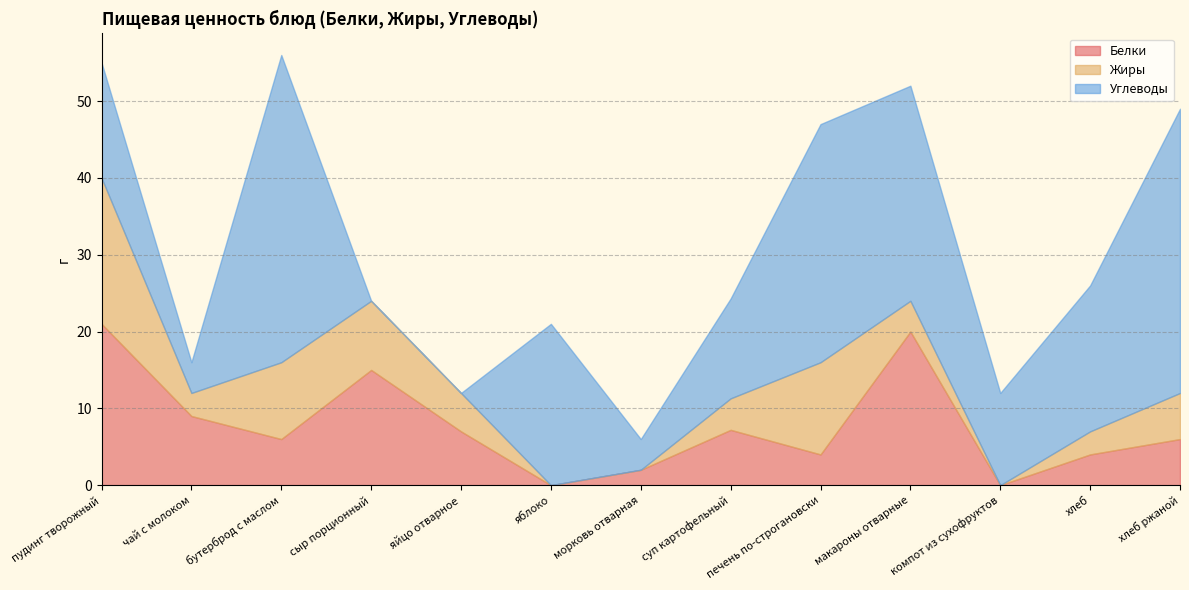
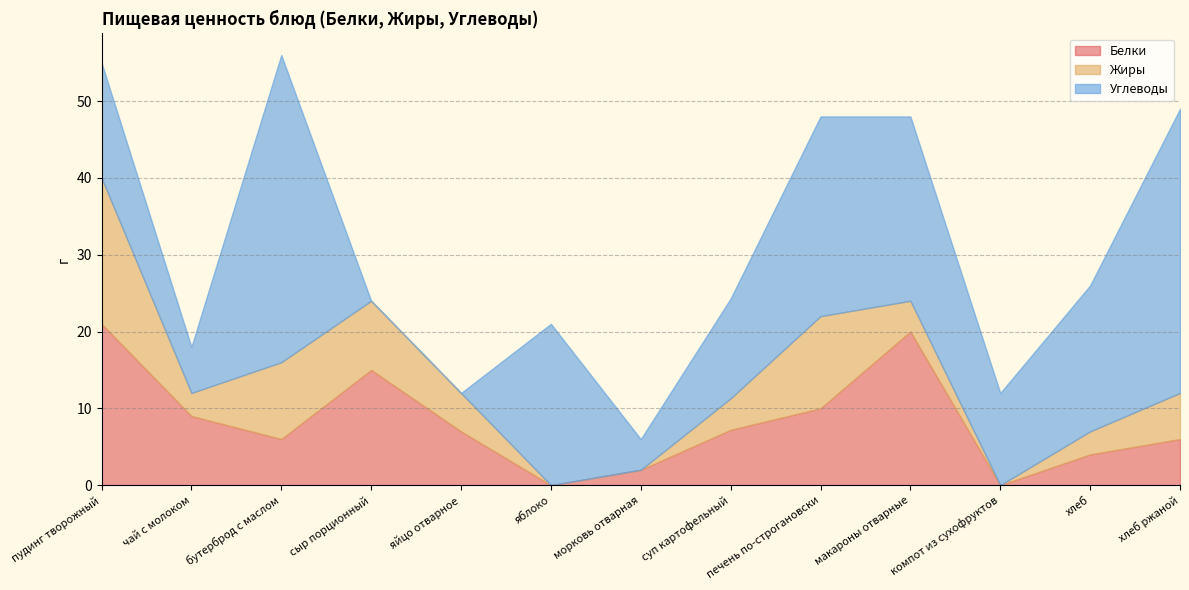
Углеводы, чай с молоком: 4 -> 6
Белки, печень по-строгановски: 4 -> 10
Углеводы, печень по-строгановски: 31 -> 26
Углеводы, макароны отварные: 28 -> 24
